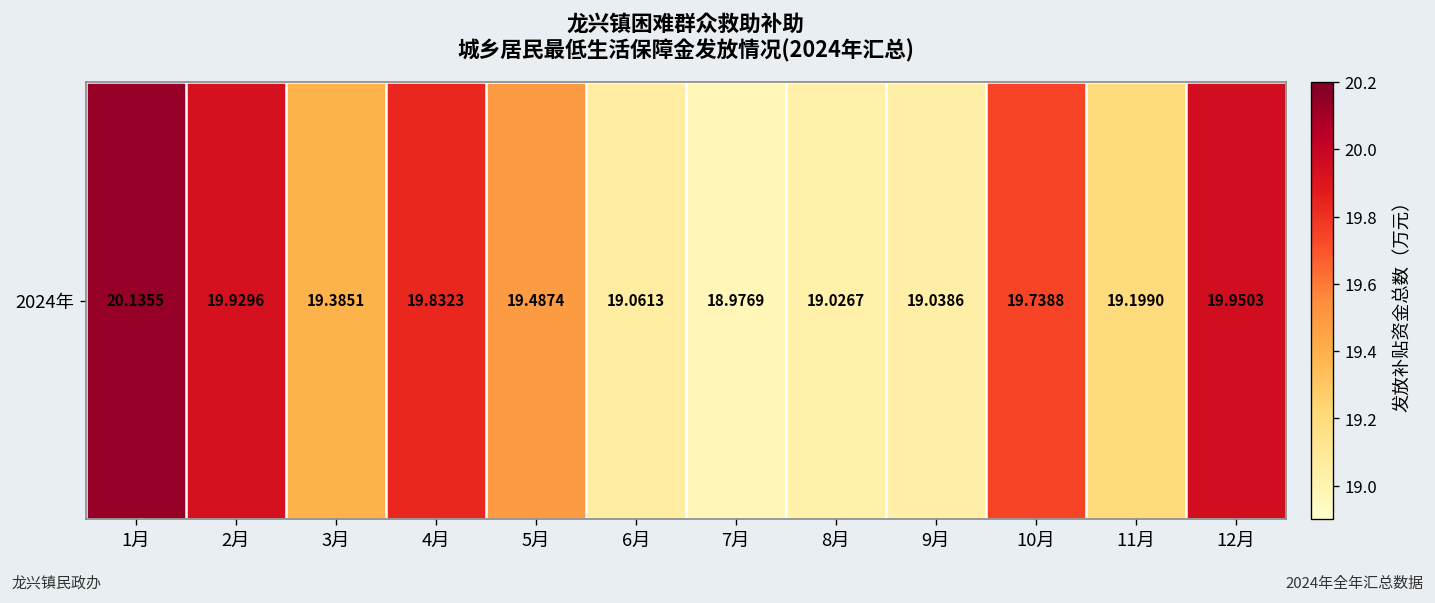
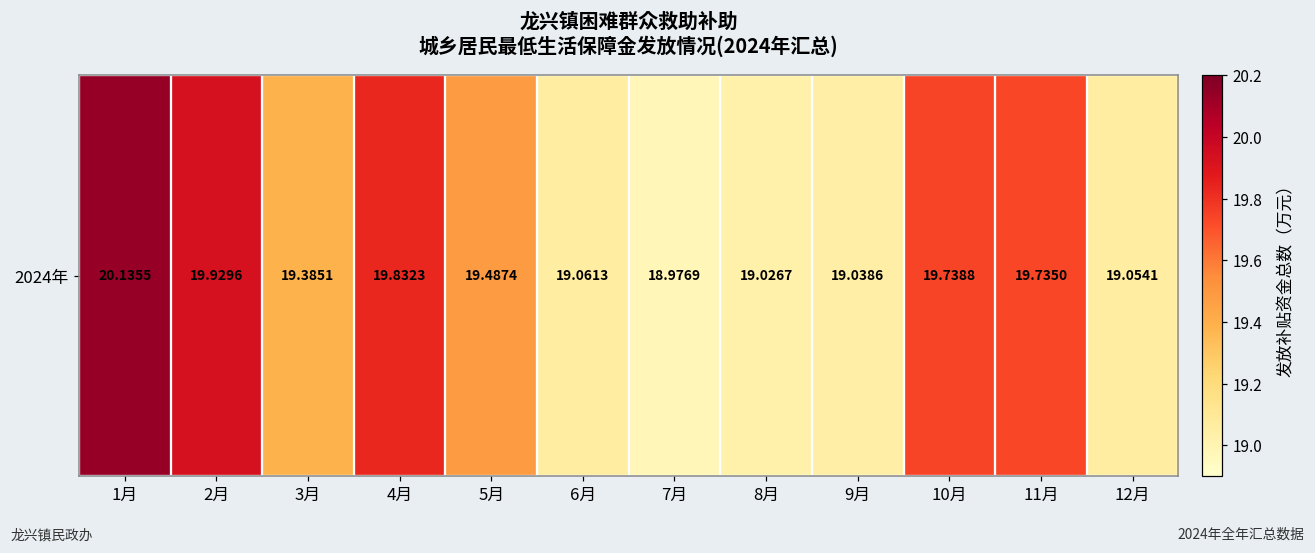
2024年, 11月: 19.1990 -> 19.7350
2024年, 12月: 19.9503 -> 19.0541
